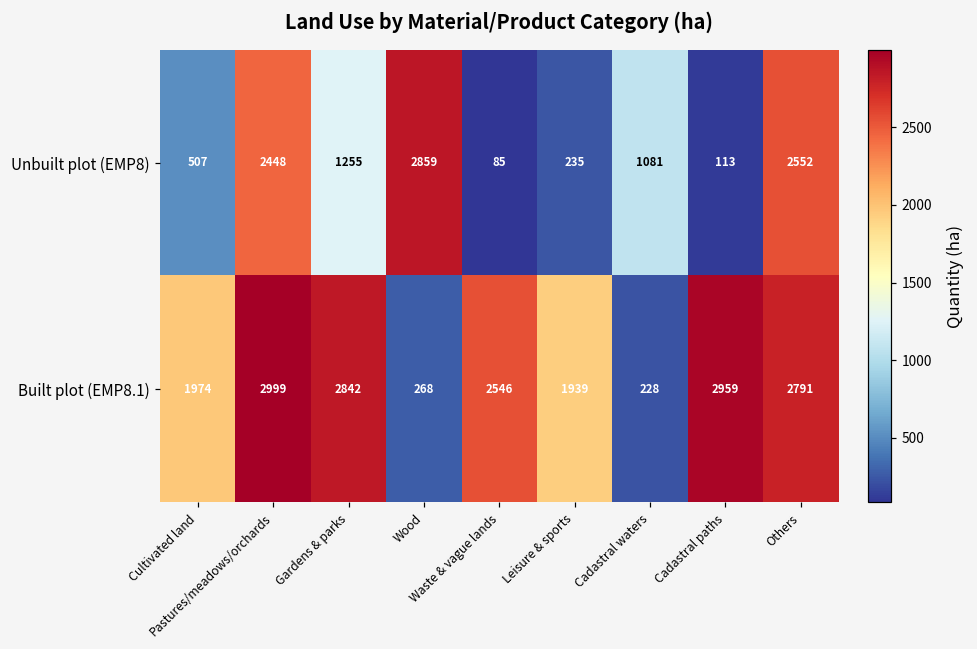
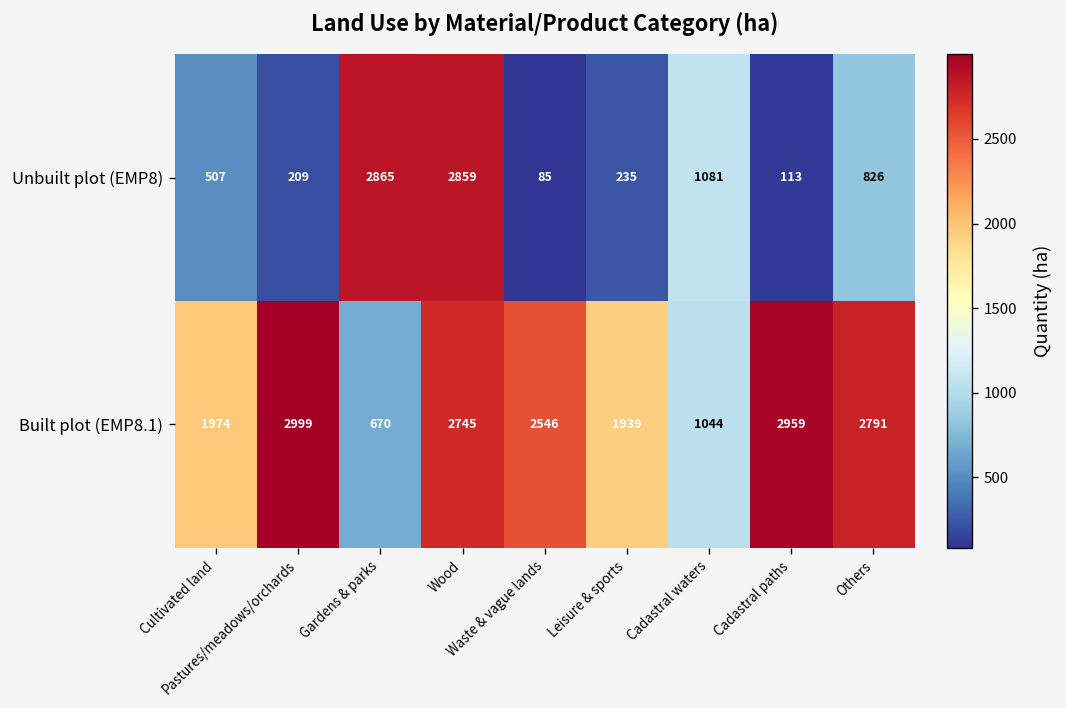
Unbuilt plot (EMP8), Pastures/meadows/orchards: 2448 -> 209
Unbuilt plot (EMP8), Gardens & parks: 1255 -> 2865
Unbuilt plot (EMP8), Others: 2552 -> 826
Built plot (EMP8.1), Gardens & parks: 2842 -> 670
Built plot (EMP8.1), Wood: 268 -> 2745
Built plot (EMP8.1), Cadastral waters: 228 -> 1044
